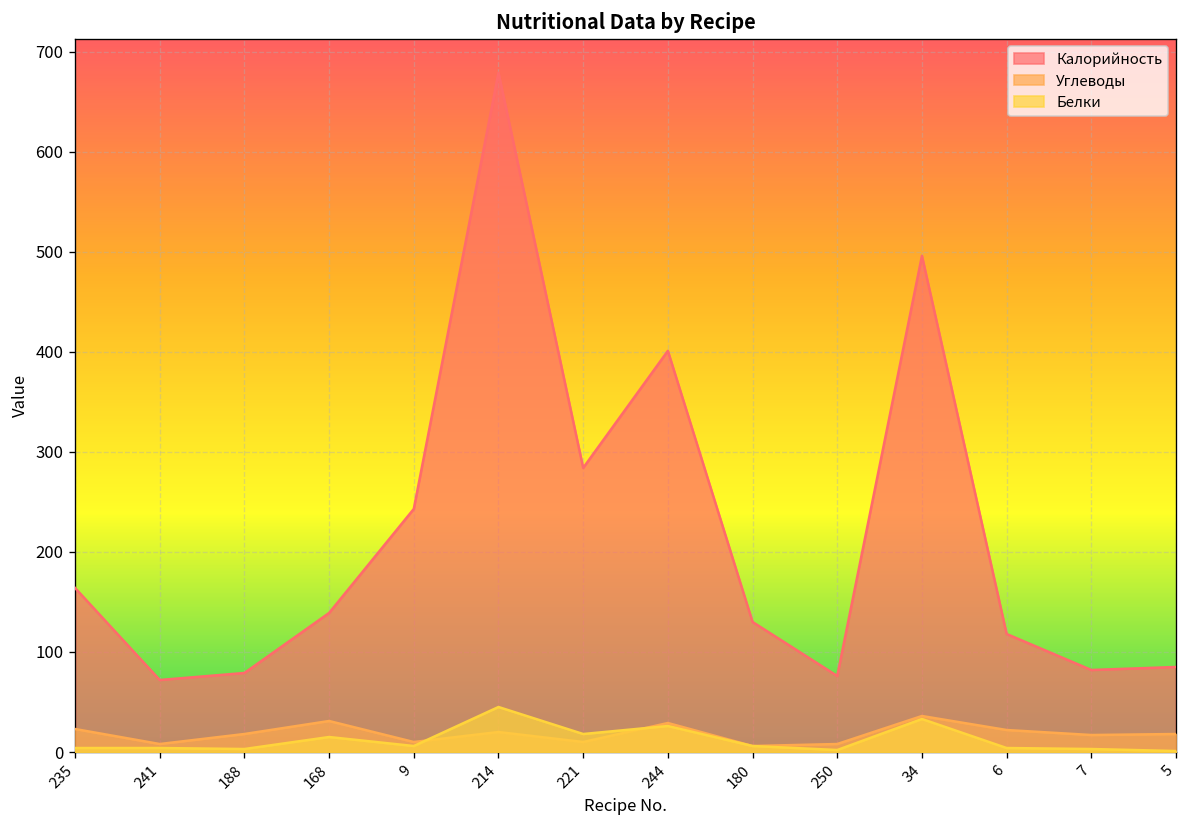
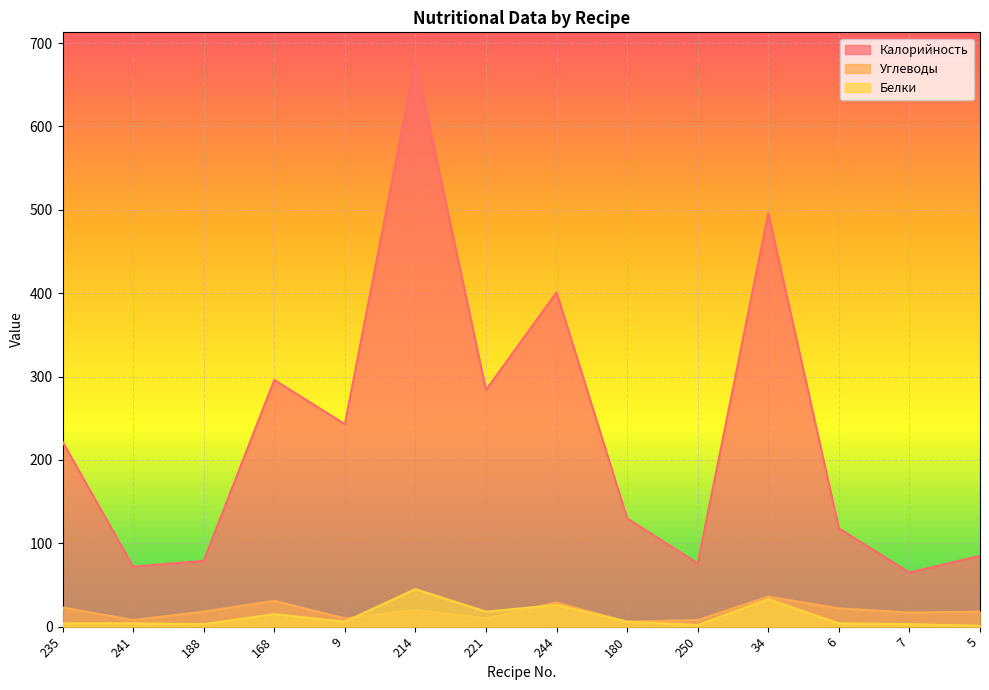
Калорийность, 235: 160 -> 220
Калорийность, 168: 140 -> 300
Калорийность, 7: 80 -> 70
